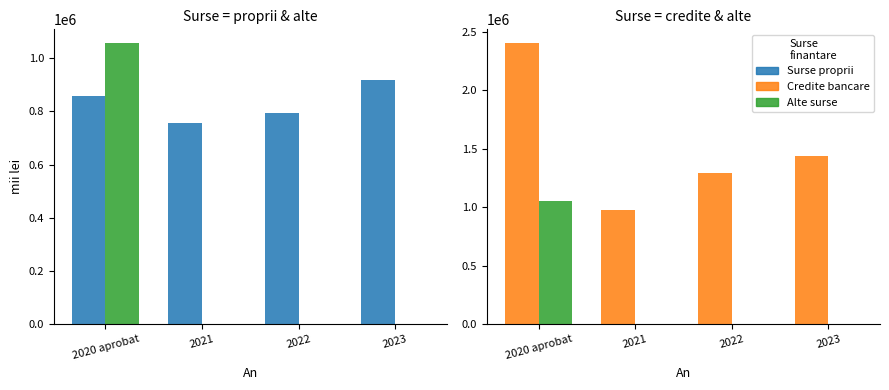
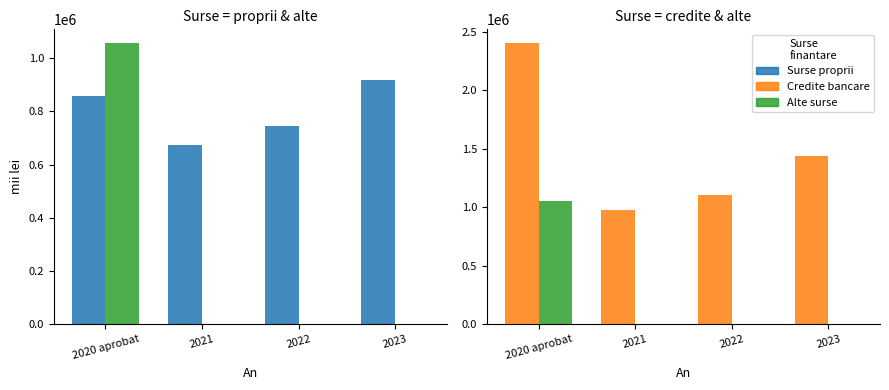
Surse = proprii & alte, Surse proprii, 2021: 760000 -> 670000
Surse = proprii & alte, Surse proprii, 2022: 790000 -> 750000
Surse = credite & alte, Credite bancare, 2022: 1290000 -> 1100000
